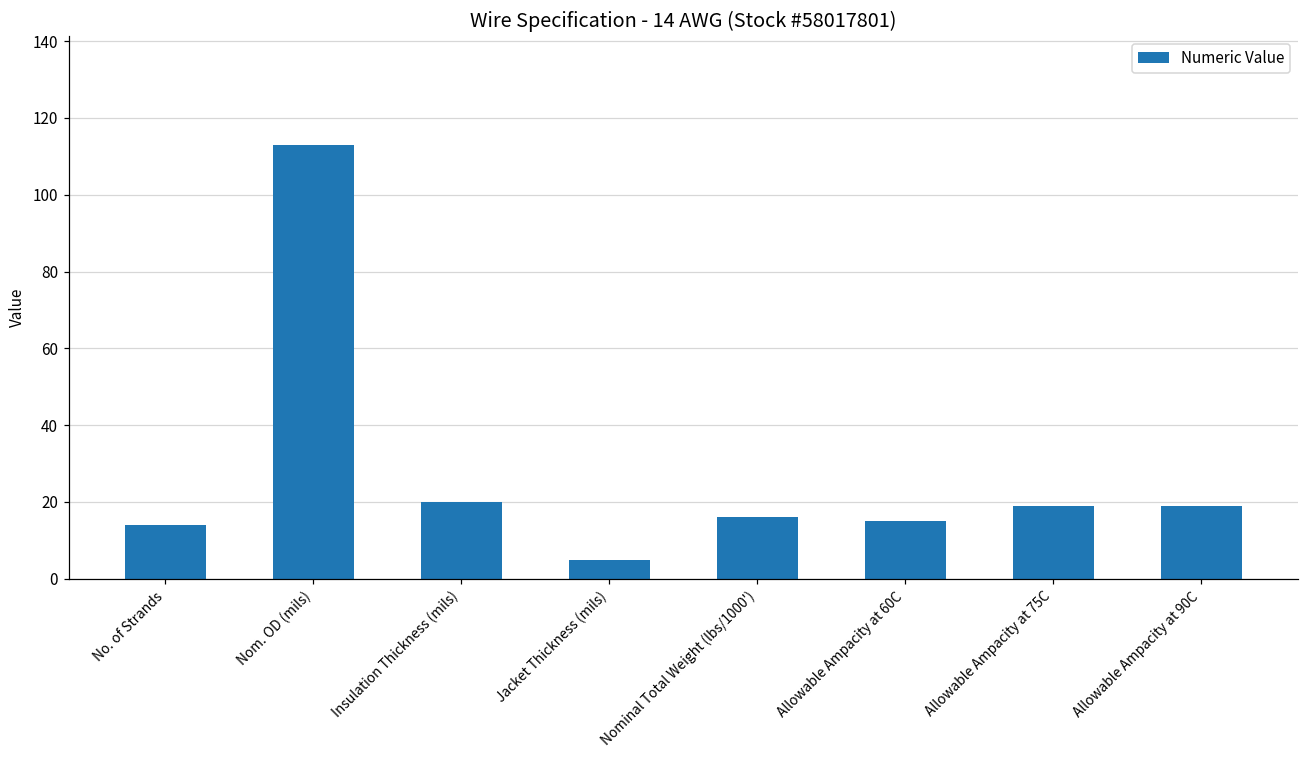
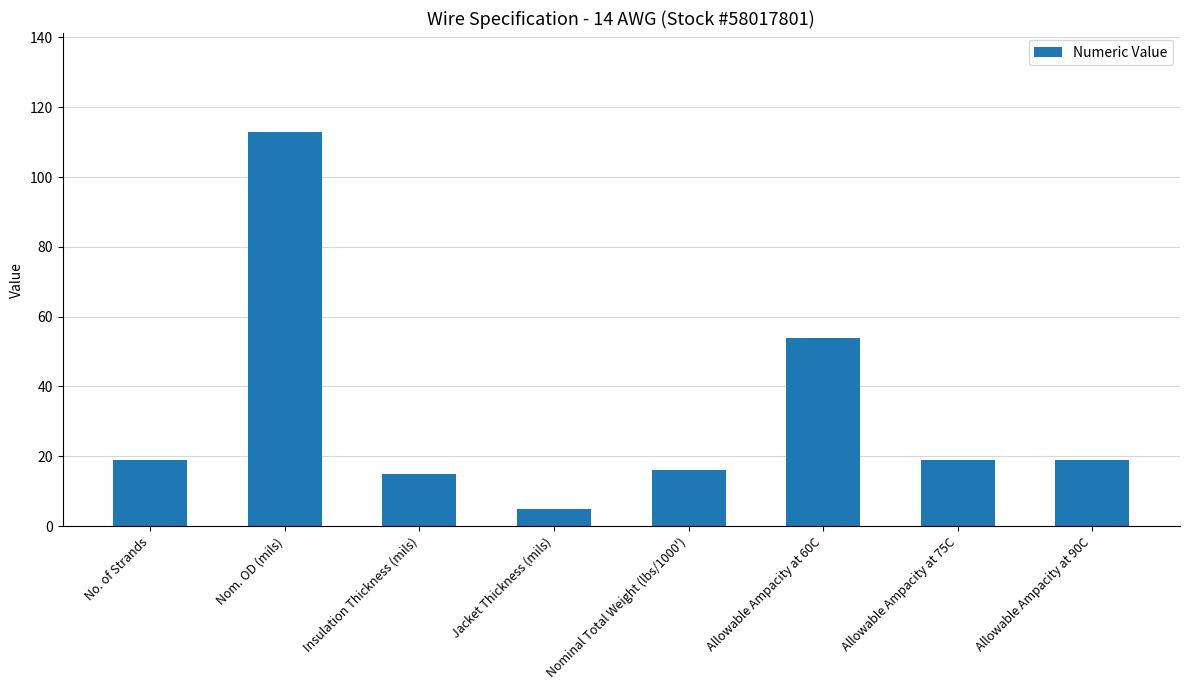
No. of Strands: 14 -> 19
Insulation Thickness (mils): 20 -> 15
Allowable Ampacity at 60C: 15 -> 54
